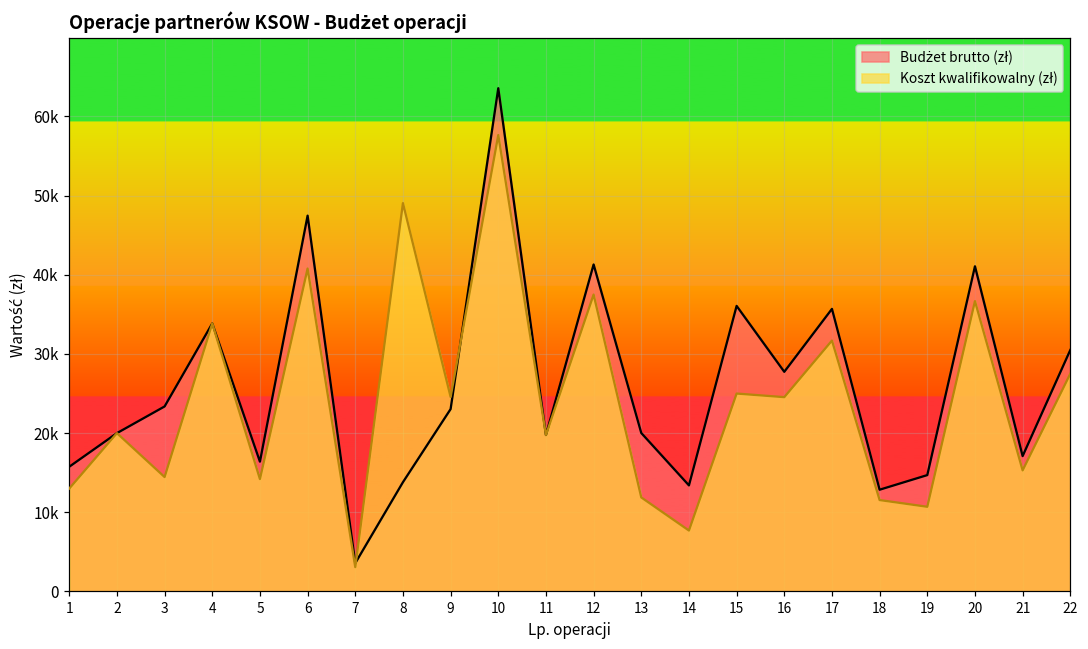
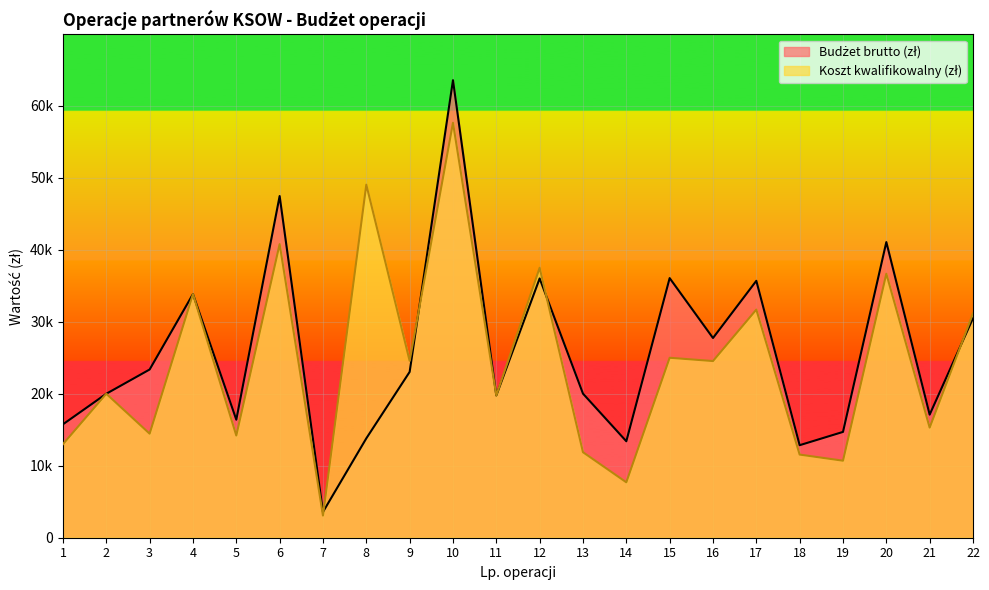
Budżet brutto (zł), 12: 41000 -> 36000
Koszt kwalifikowalny (zł), 22: 28000 -> 31000
